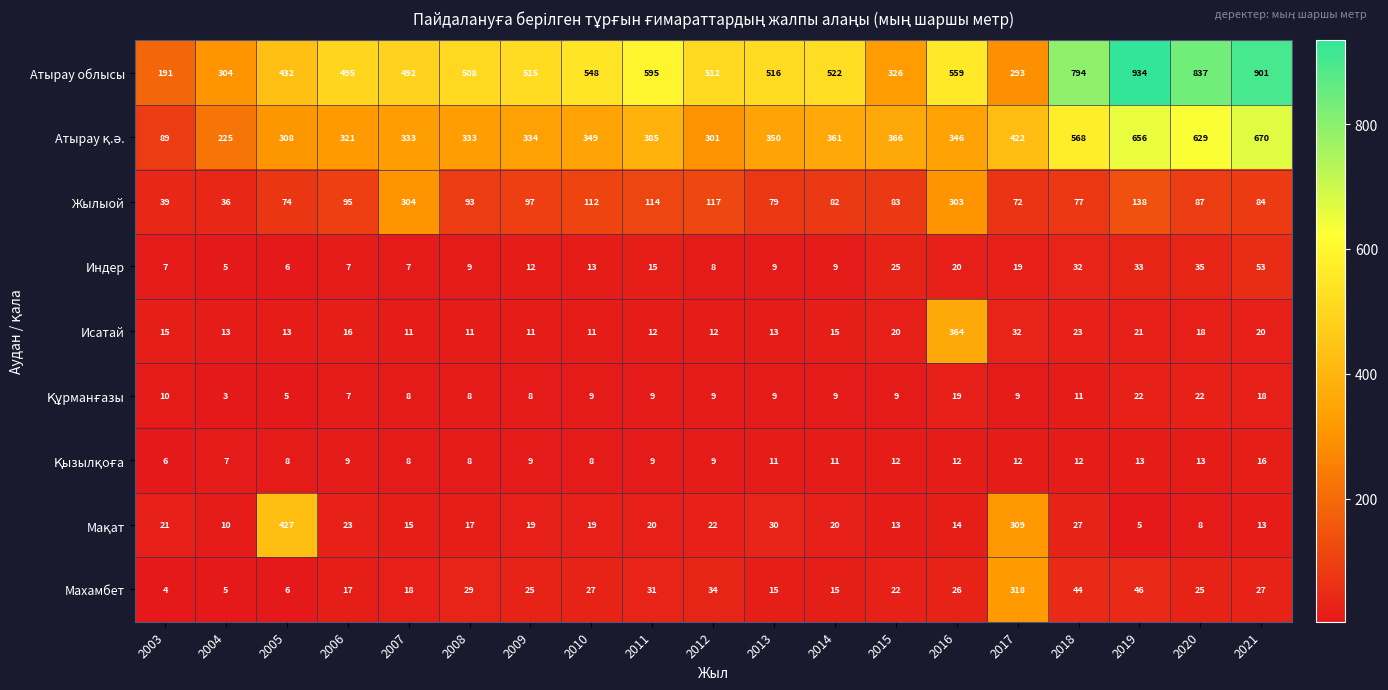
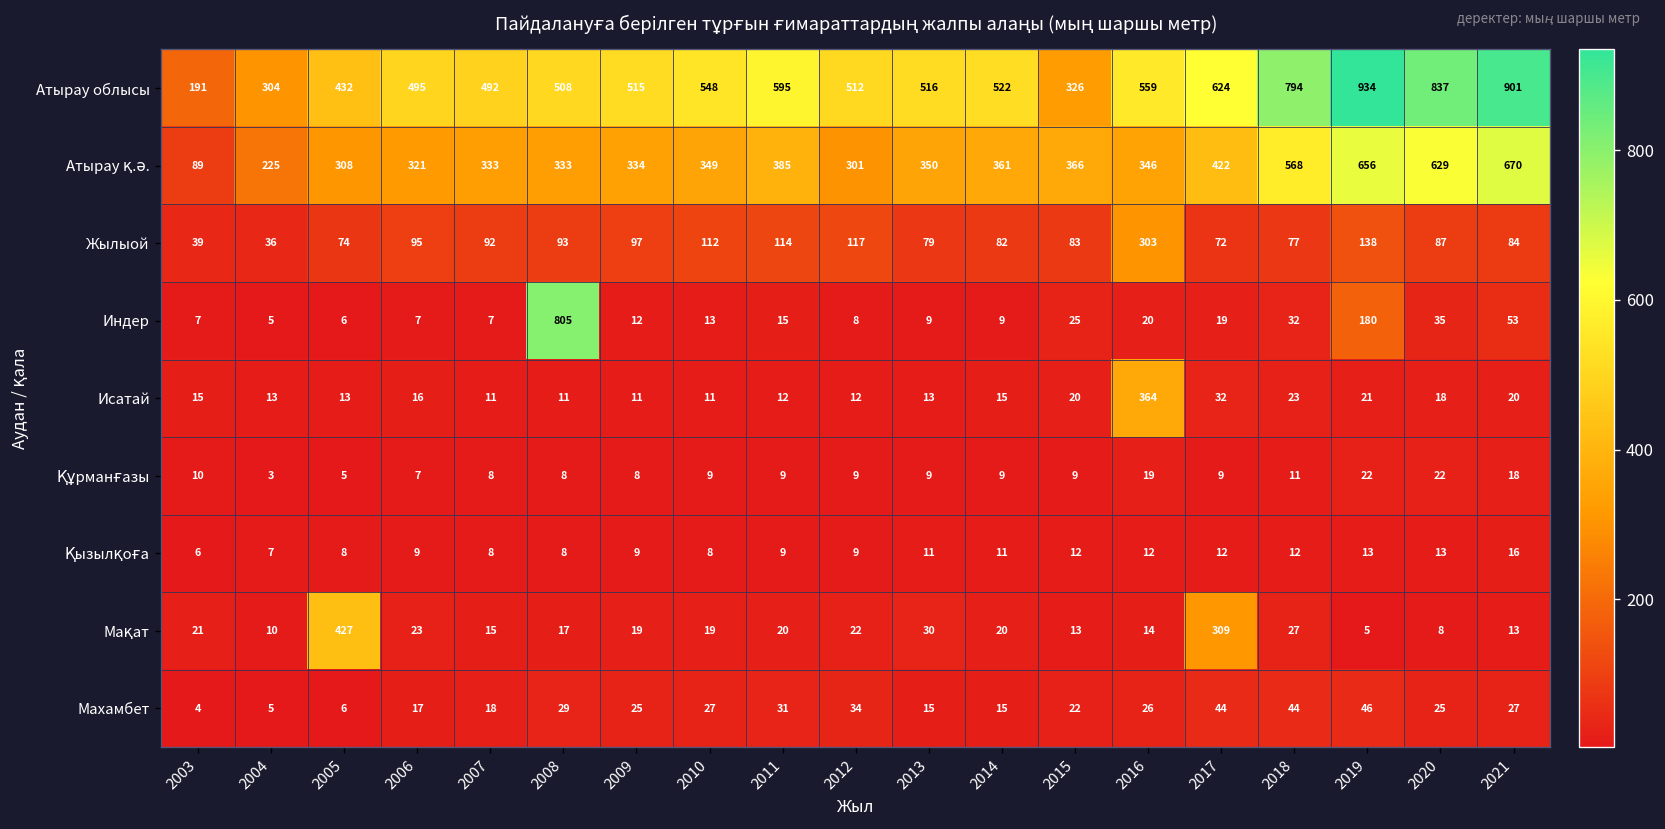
Атырау облысы, 2017: 293 -> 624
Жылыой, 2007: 304 -> 92
Индер, 2008: 9 -> 805
Индер, 2019: 33 -> 180
Махамбет, 2017: 318 -> 44
